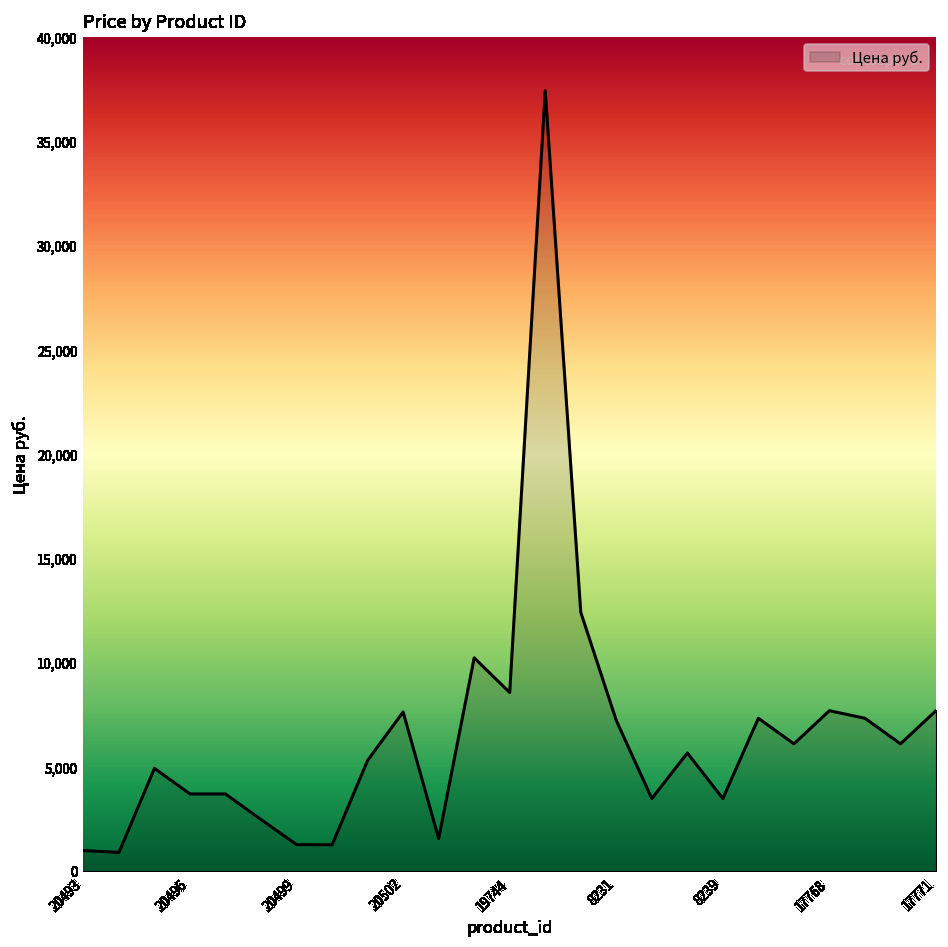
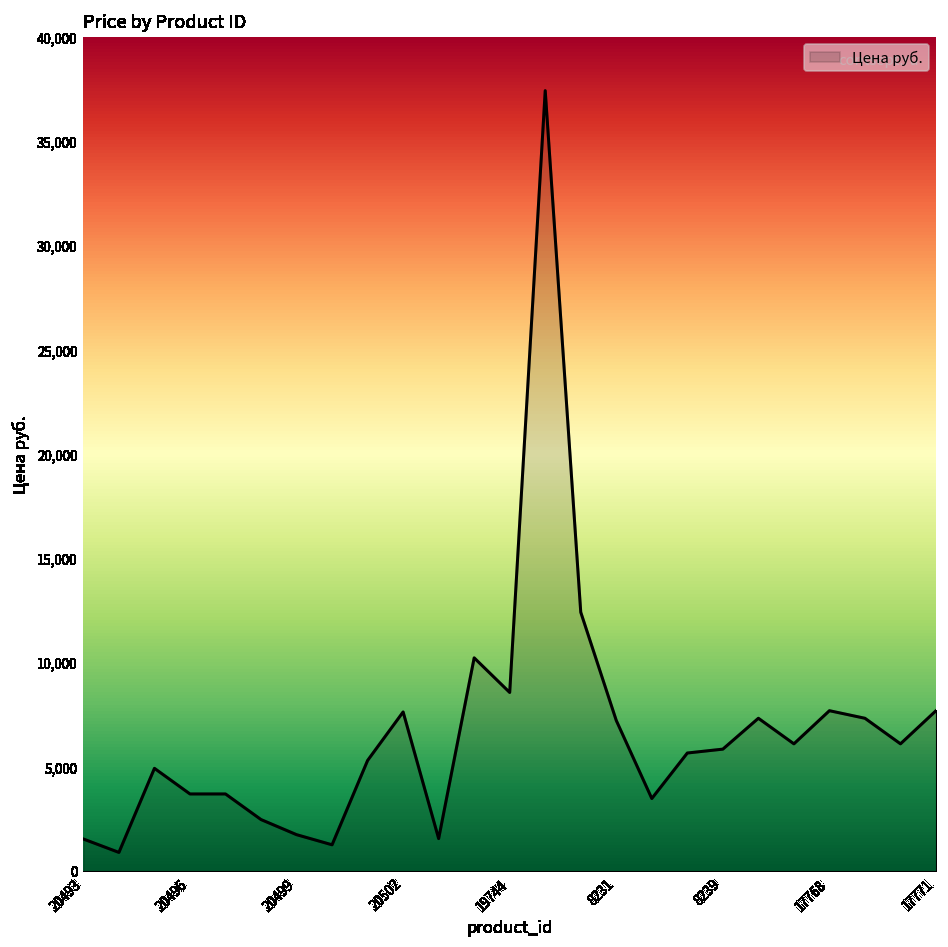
20493: 1,000 -> 1,500
20499: 1,300 -> 1,700
8239: 3,500 -> 5,800
